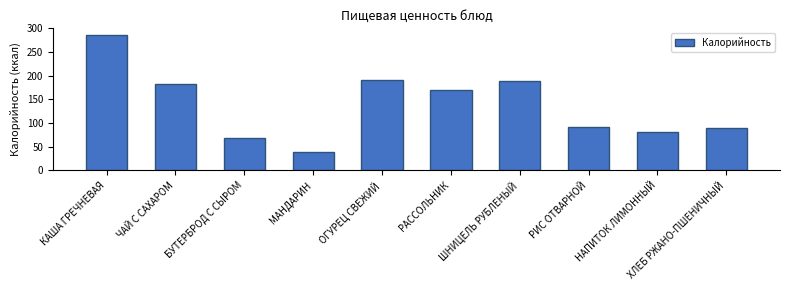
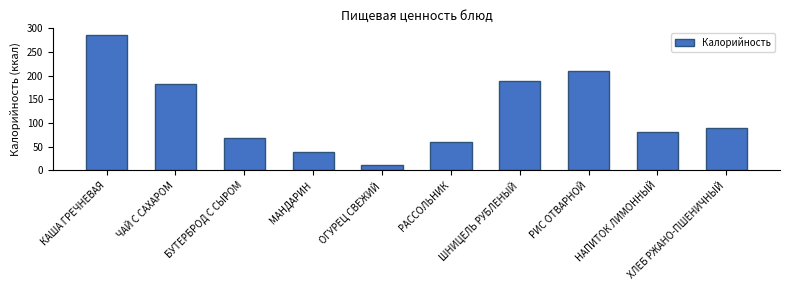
ОГУРЕЦ СВЕЖИЙ: 190 -> 10
РАССОЛЬНИК: 170 -> 60
РИС ОТВАРНОЙ: 90 -> 210
